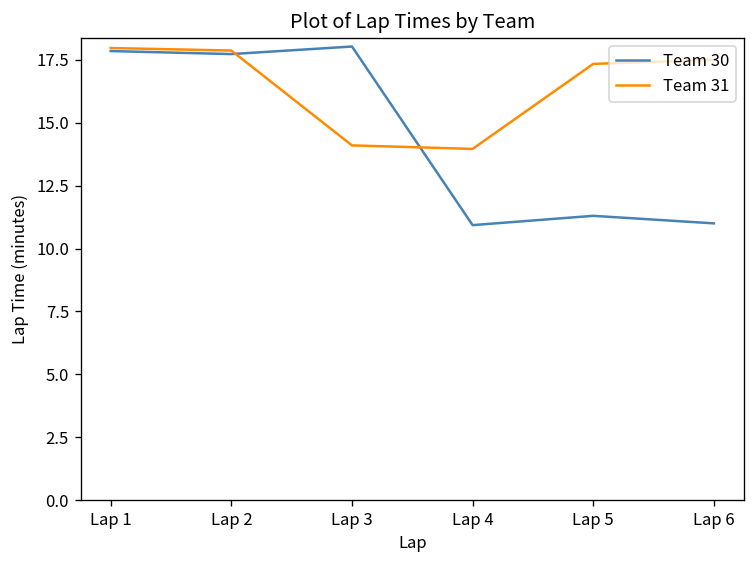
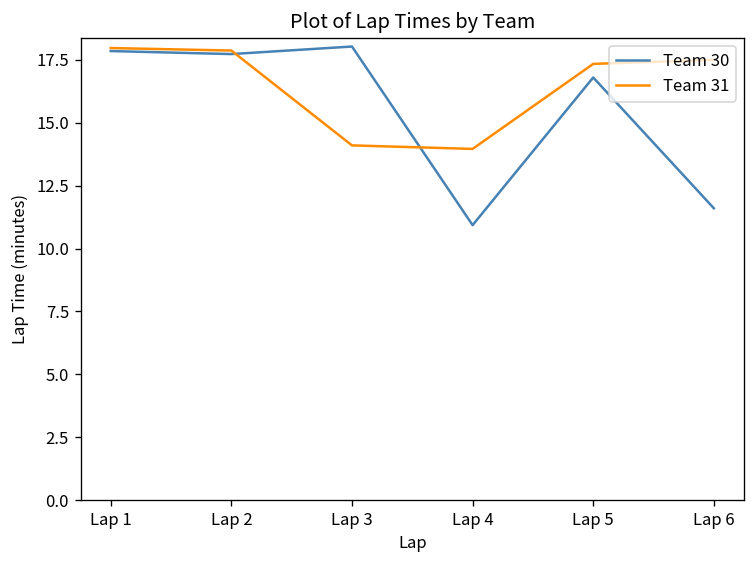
Team 30, Lap 5: 11.3 -> 16.8
Team 30, Lap 6: 11.0 -> 11.6
